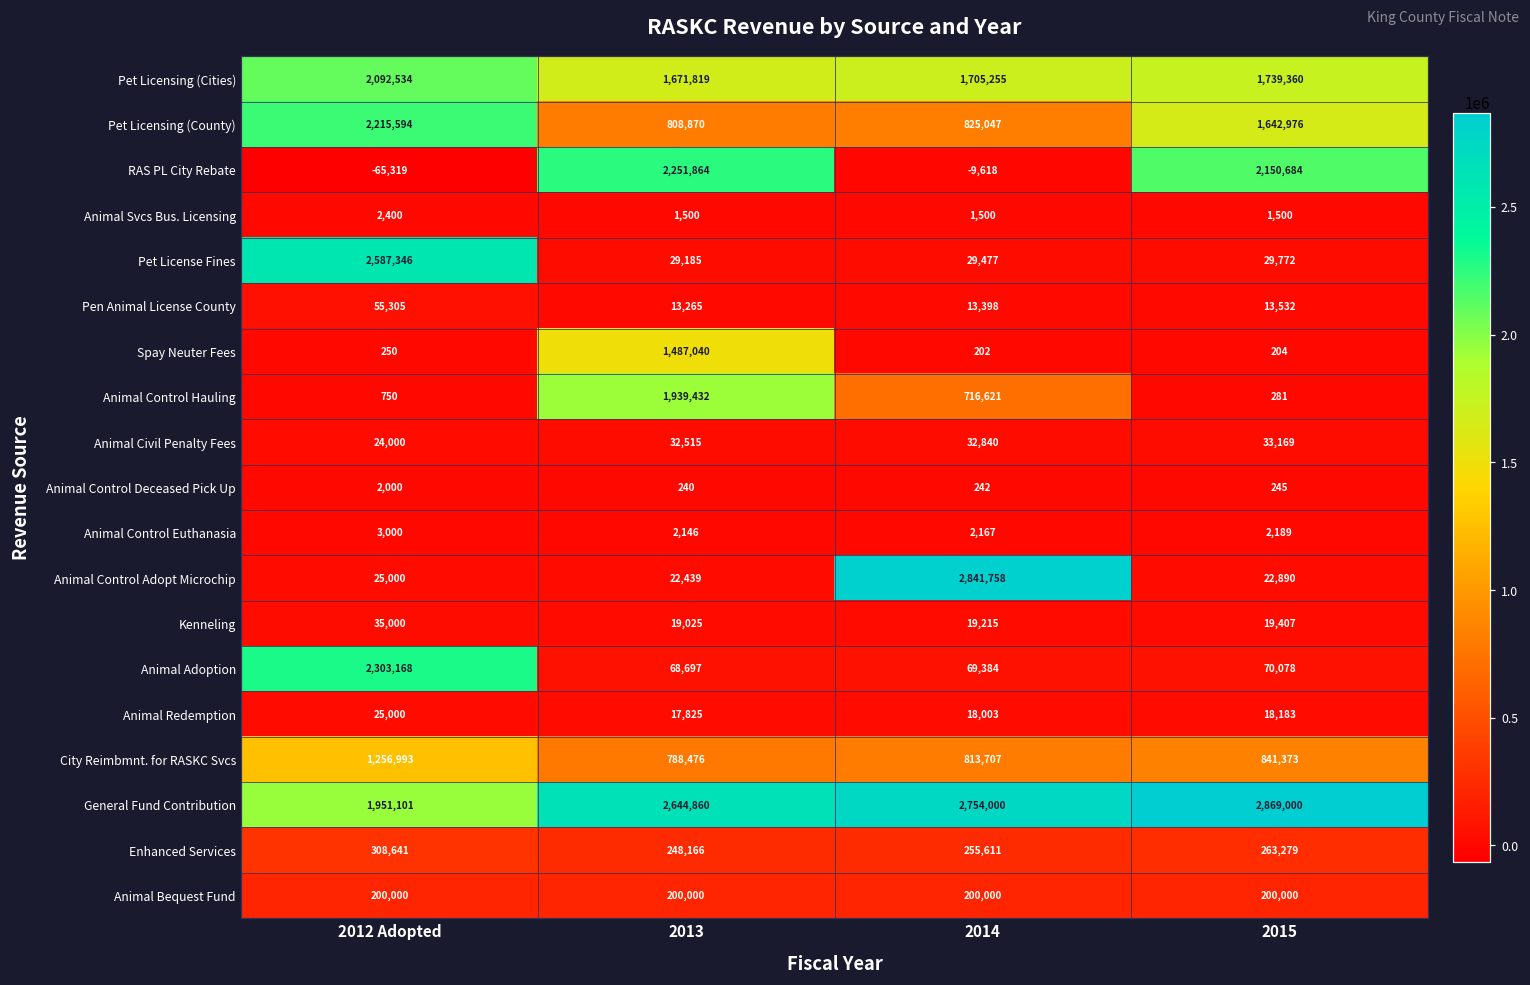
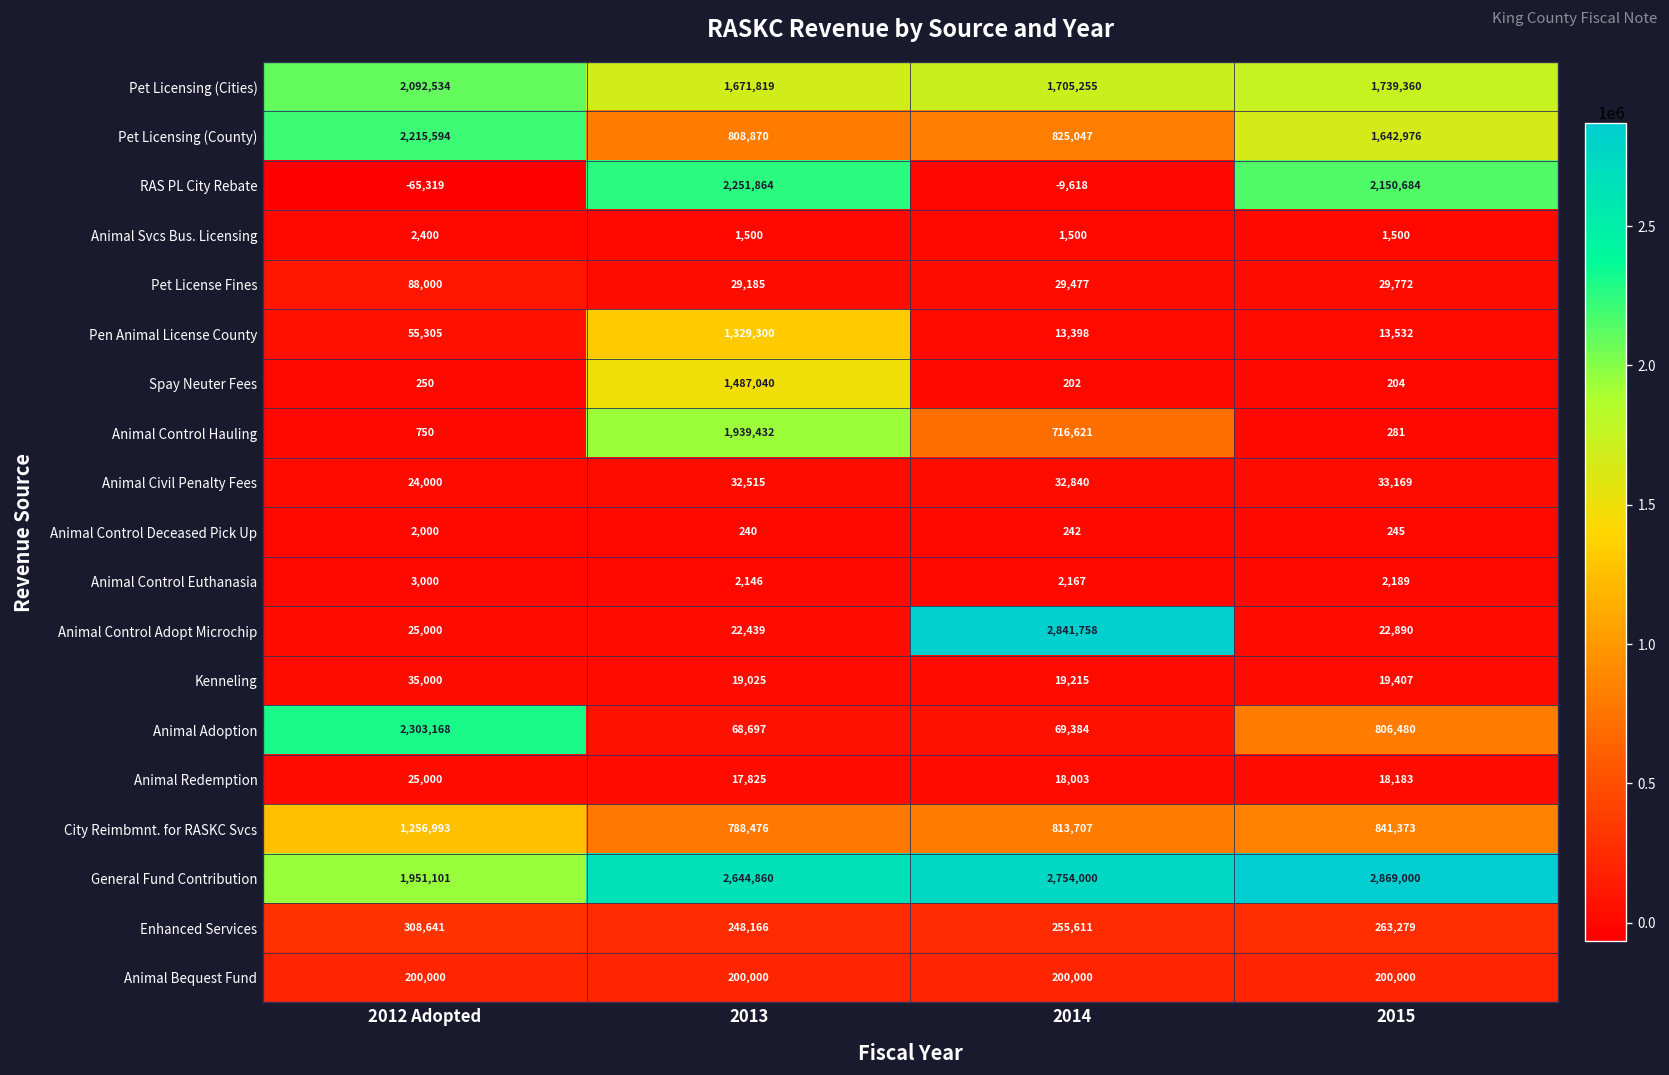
Pet License Fines, 2012 Adopted: 2,587,346 -> 88,000
Pen Animal License County, 2013: 13,265 -> 1,329,300
Animal Adoption, 2015: 70,078 -> 806,480
